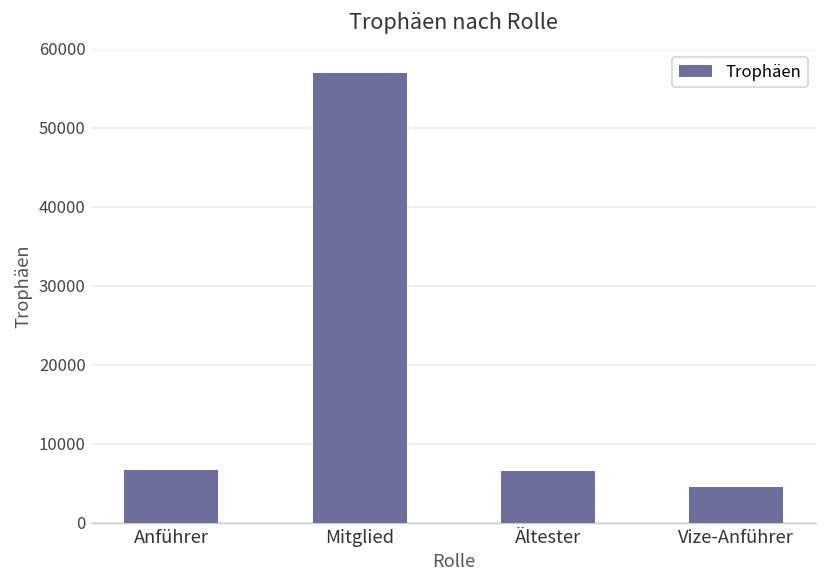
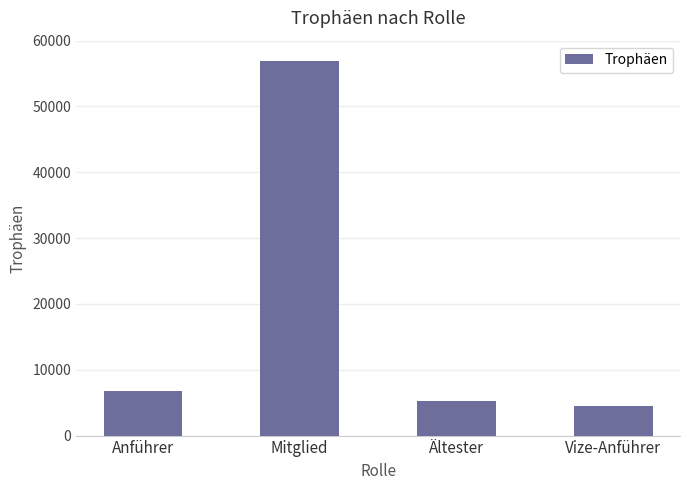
Ältester: 7000 -> 5000
